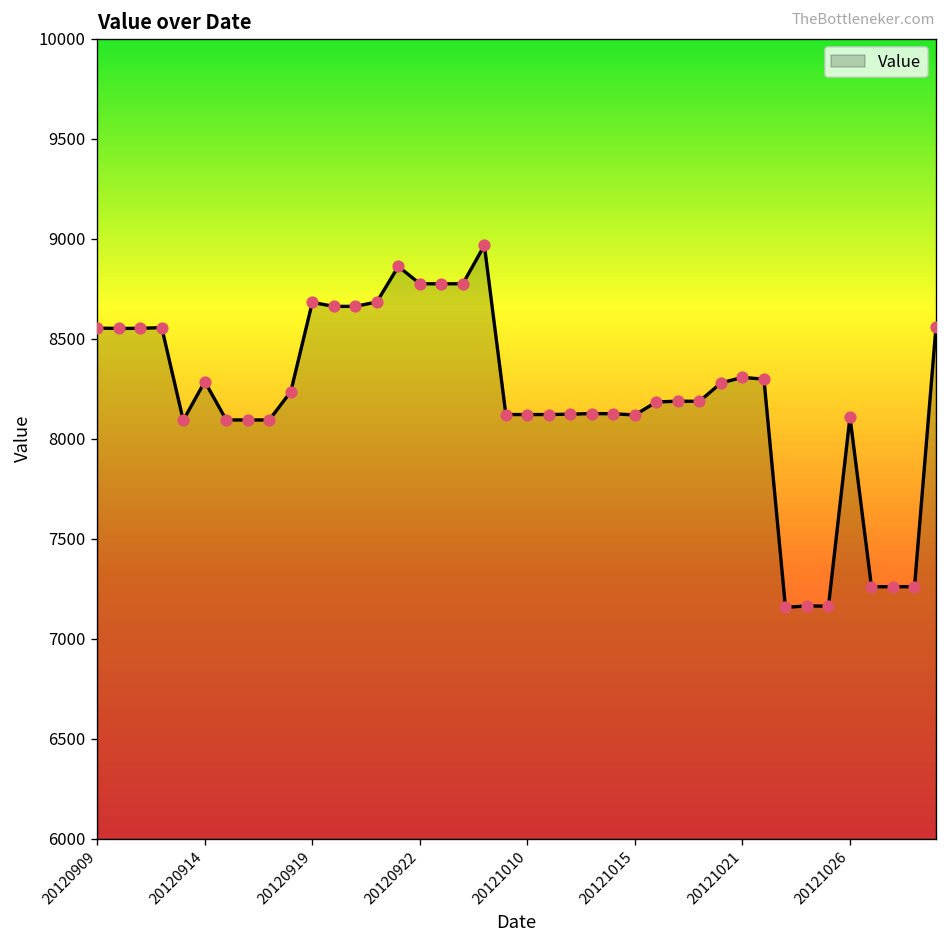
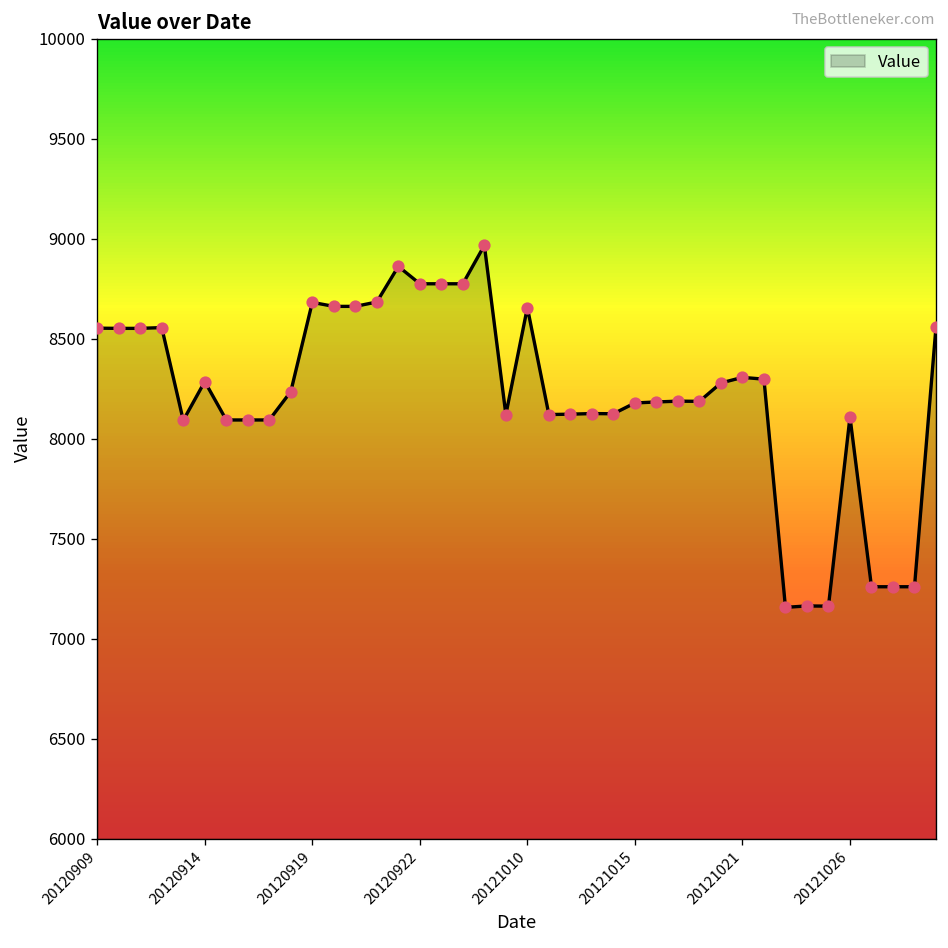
20121010: 8120 -> 8660
20121015: 8120 -> 8180
